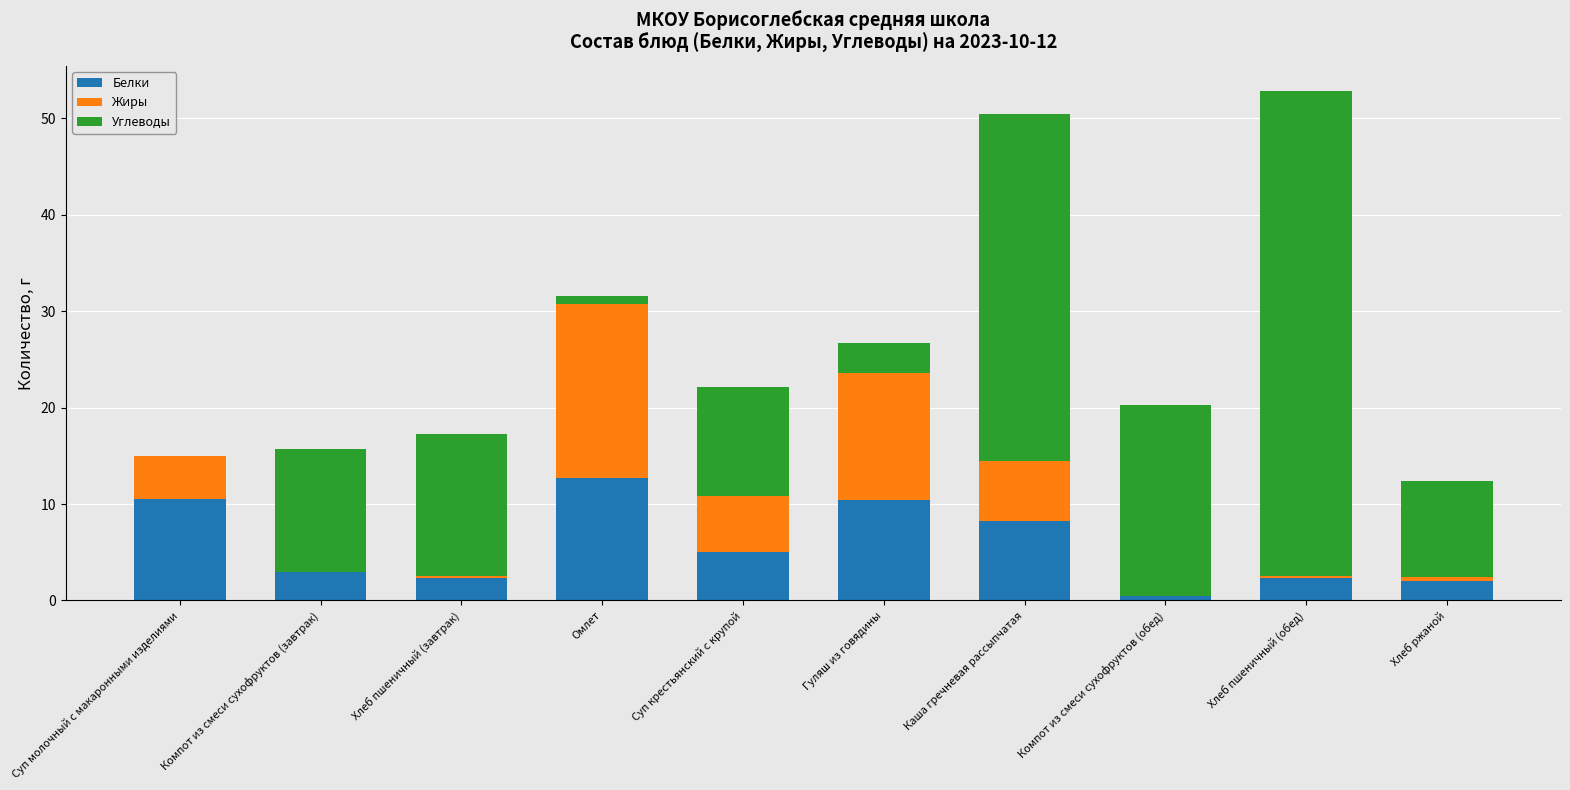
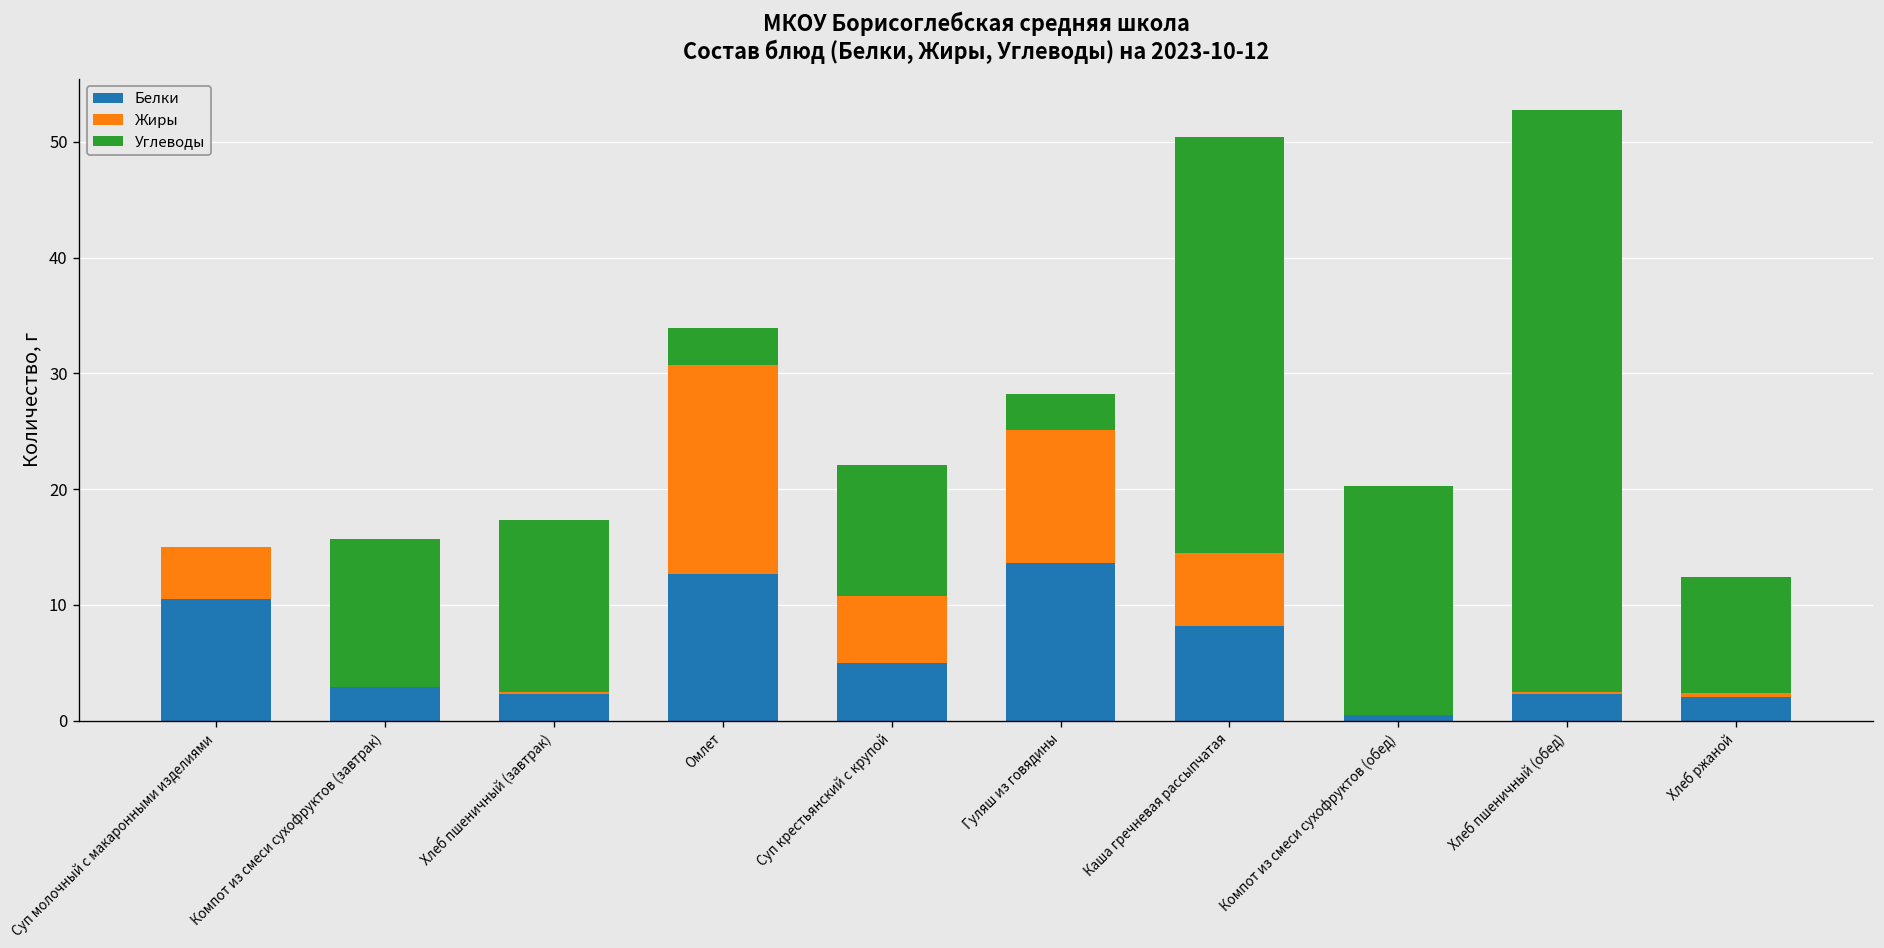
Углеводы, Омлет: 1 -> 3
Белки, Гуляш из говядины: 10 -> 14
Жиры, Гуляш из говядины: 13 -> 12
